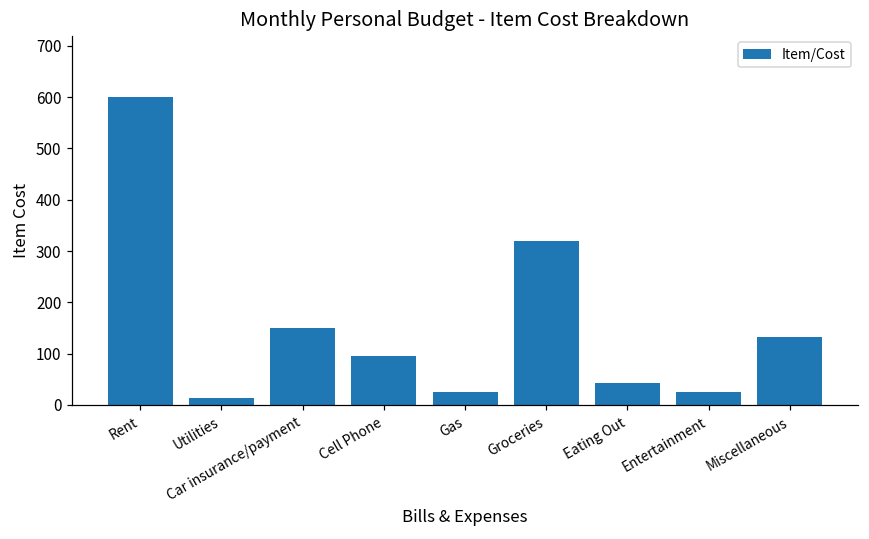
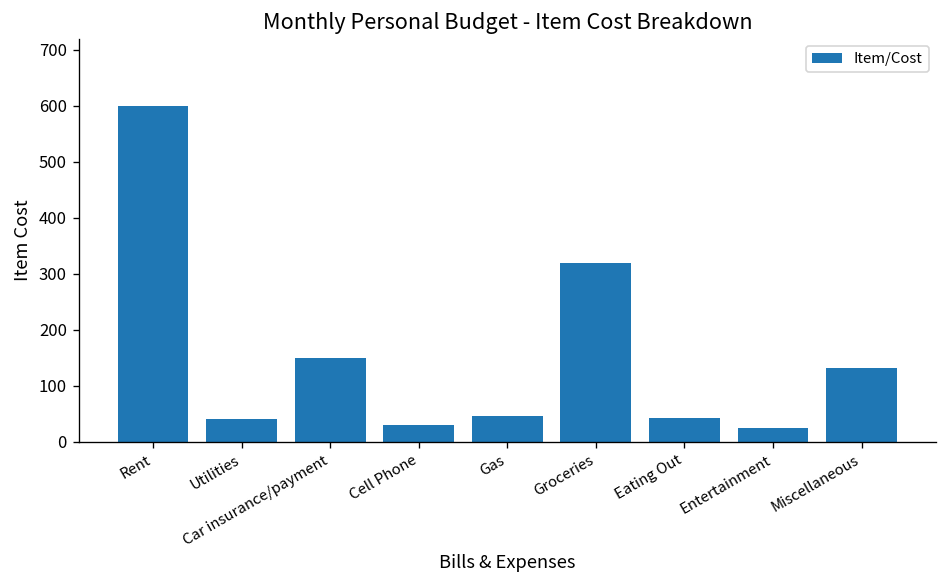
Utilities: 10 -> 40
Cell Phone: 100 -> 30
Gas: 30 -> 50
